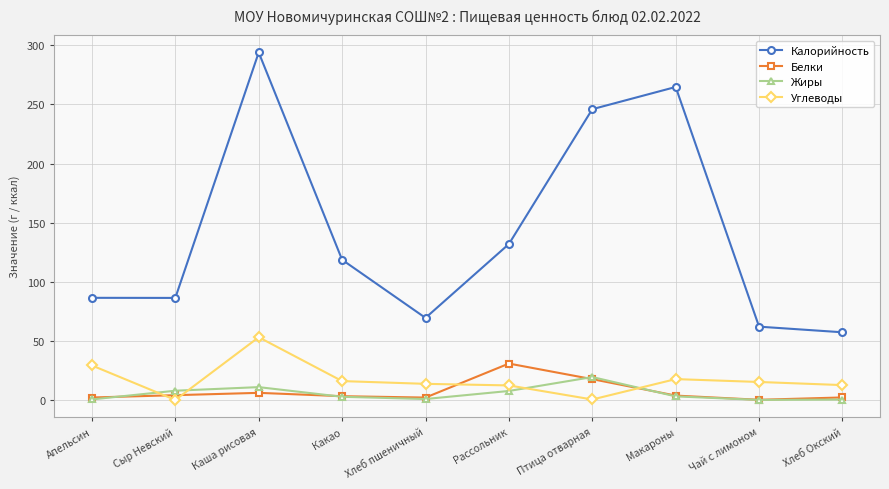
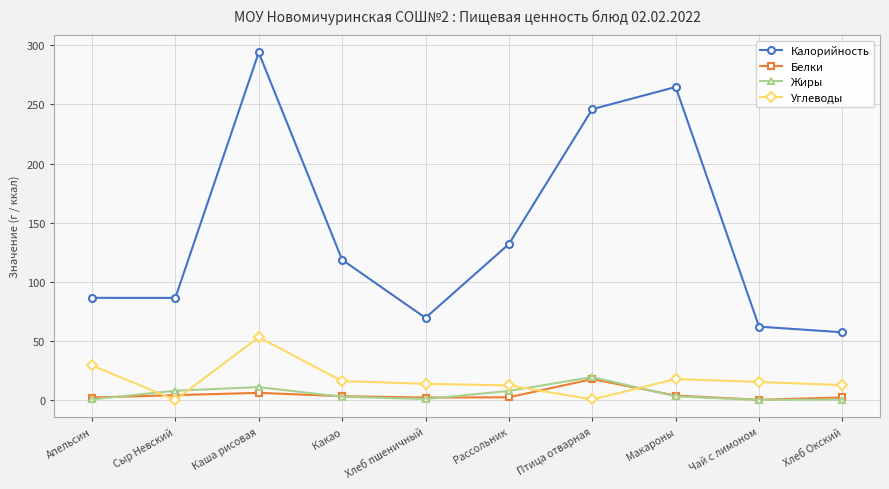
Белки, Рассольник: 31 -> 2
